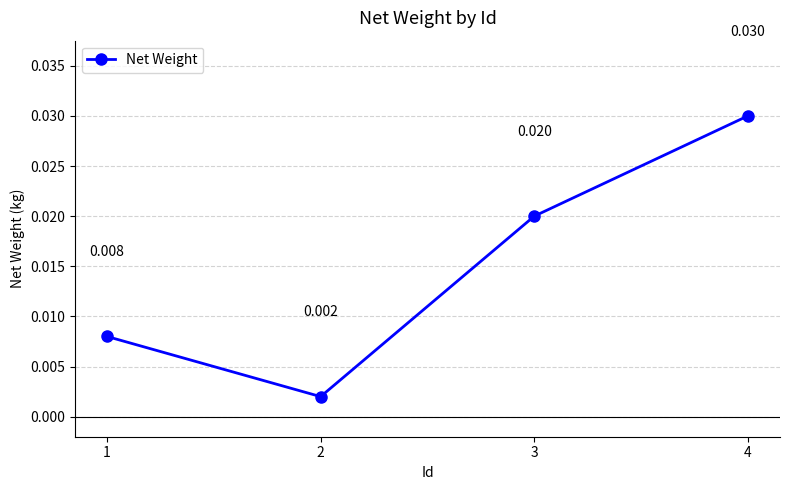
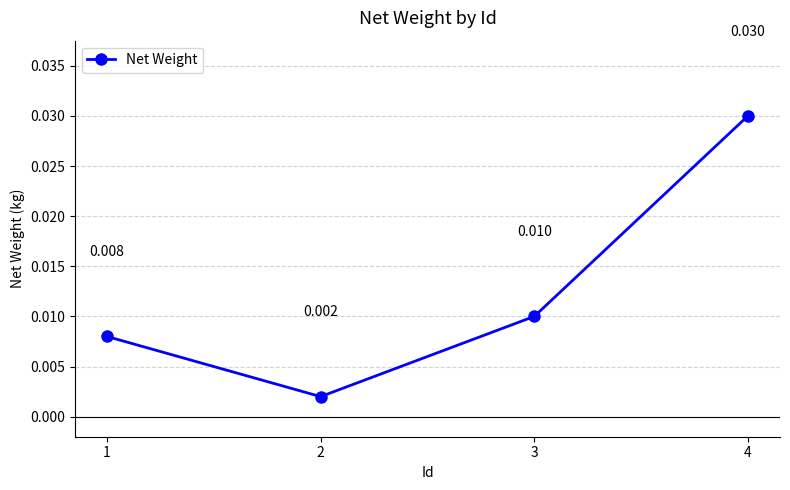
3: 0.020 -> 0.010
